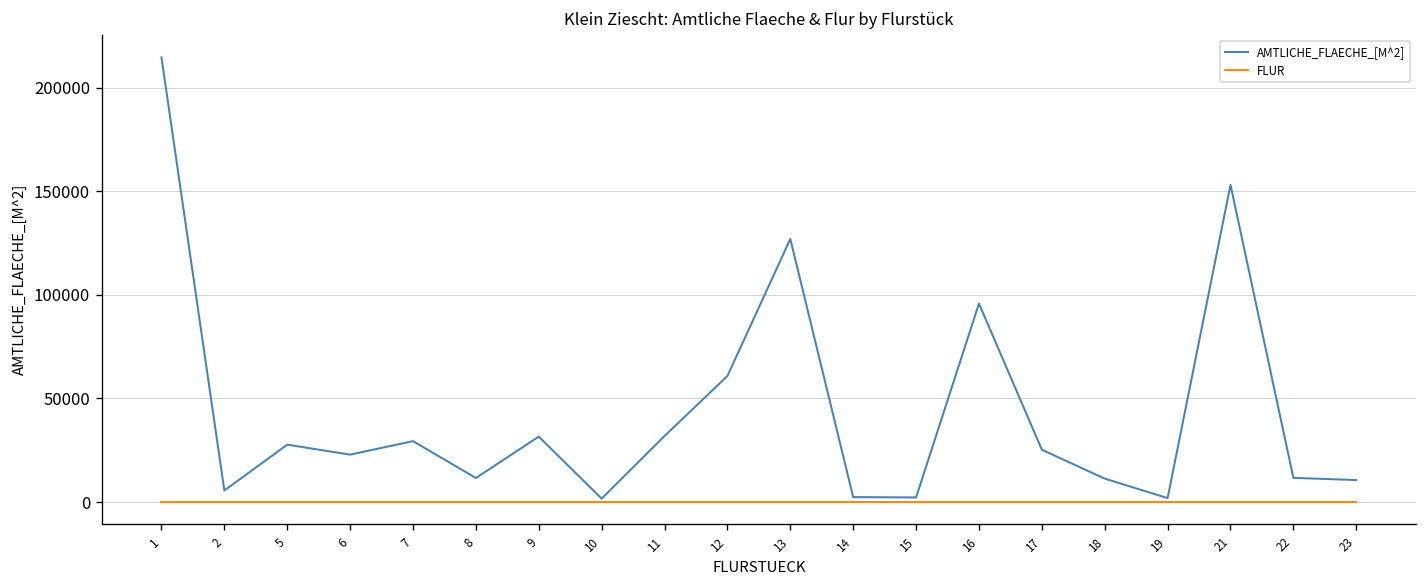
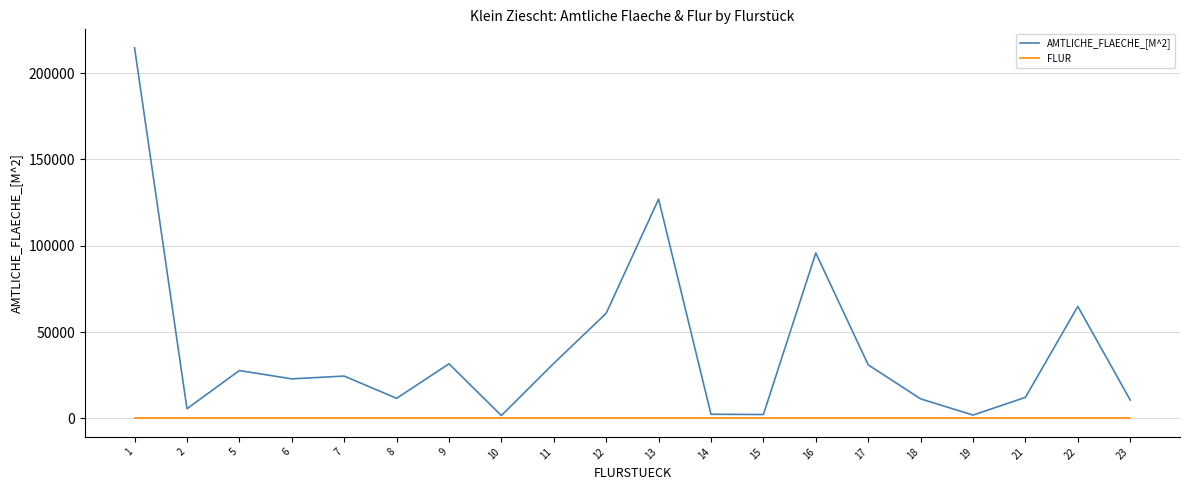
AMTLICHE_FLAECHE_[M^2], 7: 29000 -> 25000
AMTLICHE_FLAECHE_[M^2], 17: 25000 -> 31000
AMTLICHE_FLAECHE_[M^2], 21: 153000 -> 12000
AMTLICHE_FLAECHE_[M^2], 22: 12000 -> 65000
